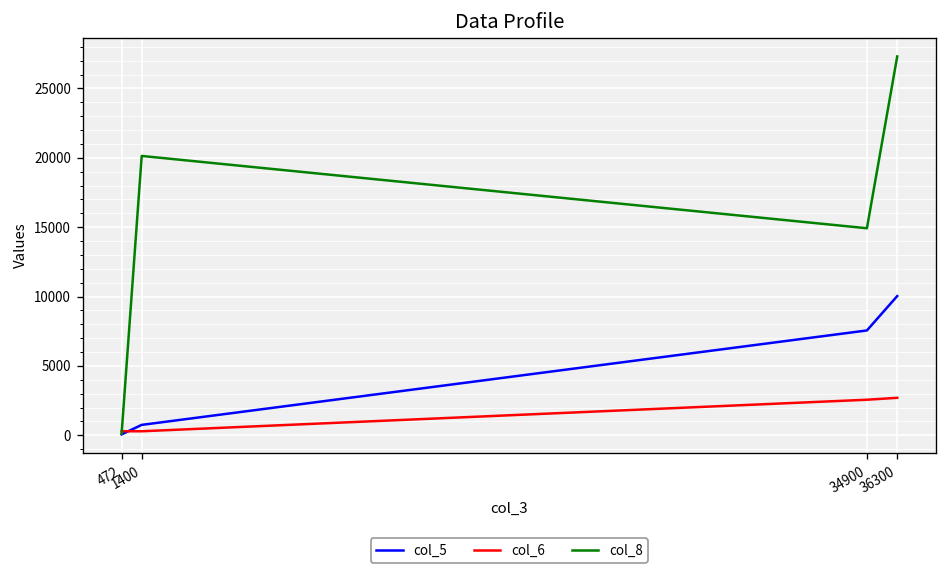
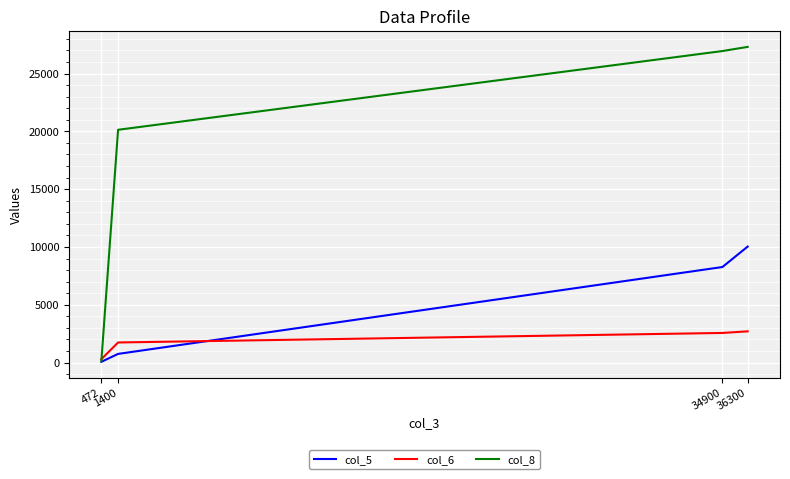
col_6, 1400: 300 -> 1700
col_5, 34900: 7600 -> 8300
col_8, 34900: 14900 -> 26900
